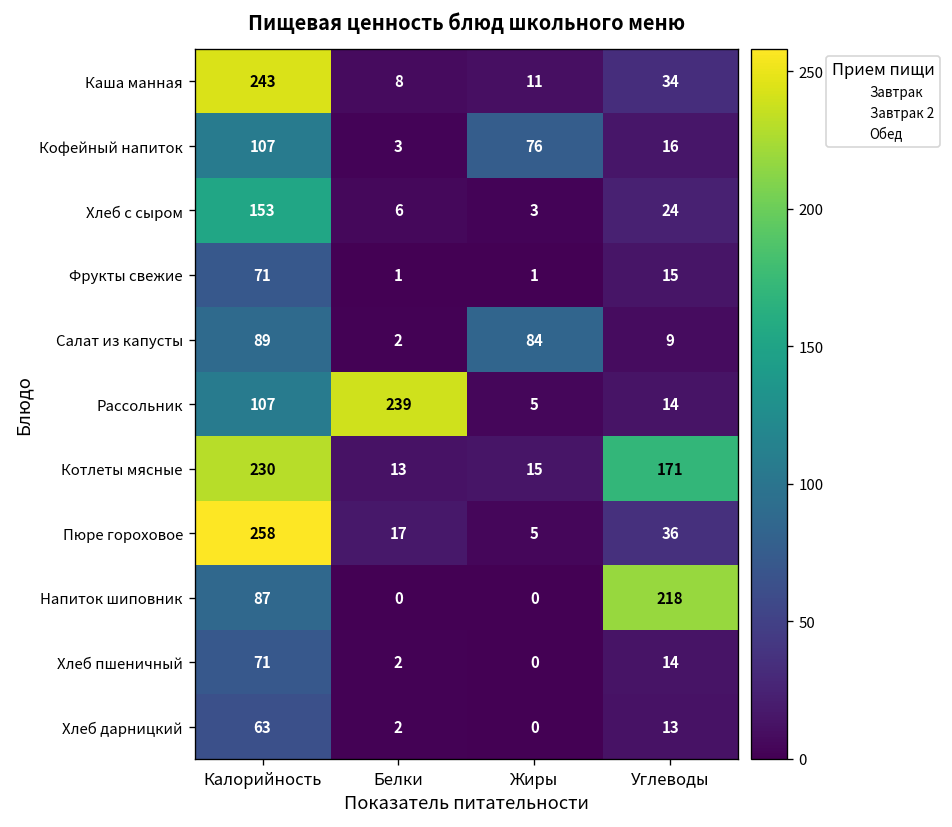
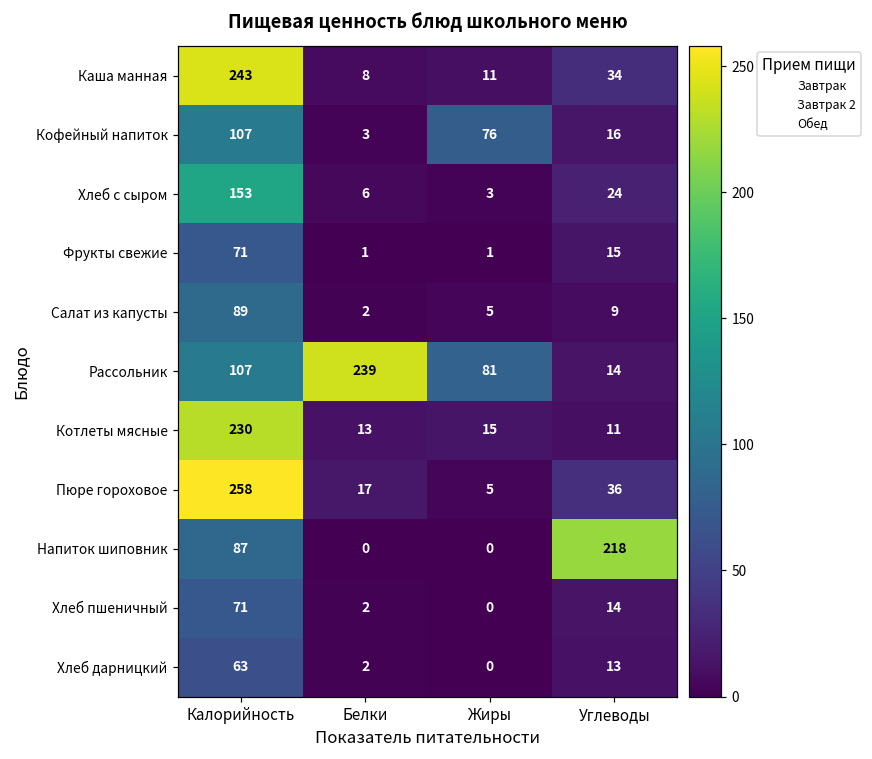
Салат из капусты, Жиры: 84 -> 5
Рассольник, Жиры: 5 -> 81
Котлеты мясные, Углеводы: 171 -> 11
